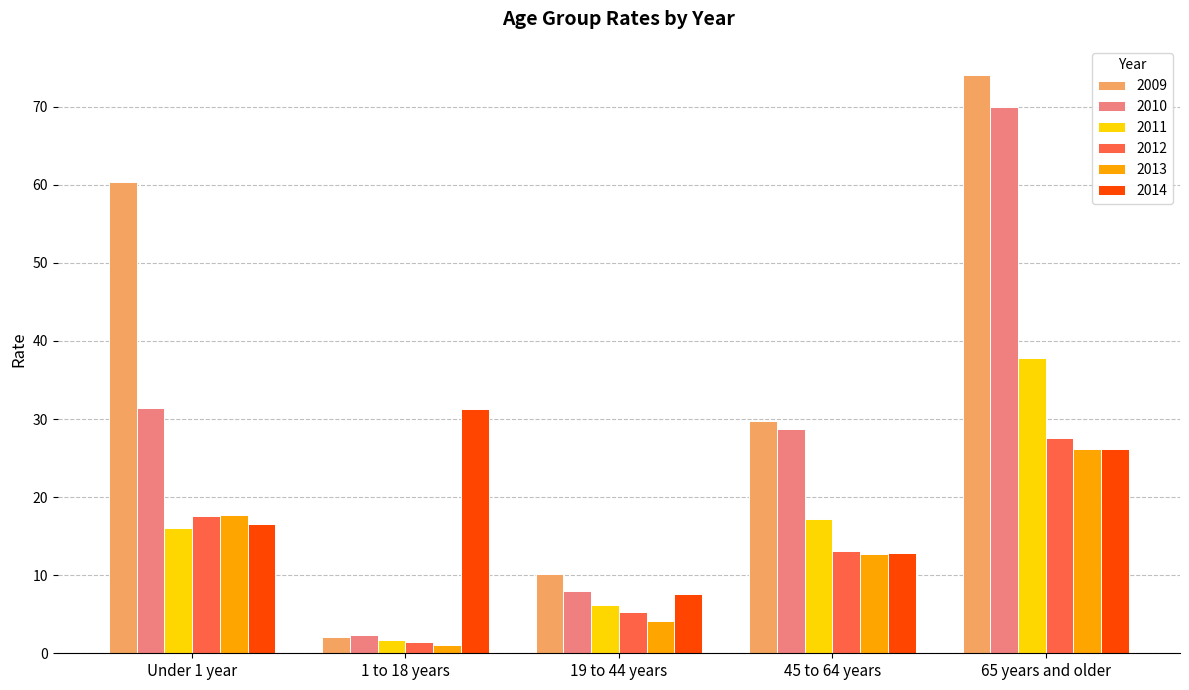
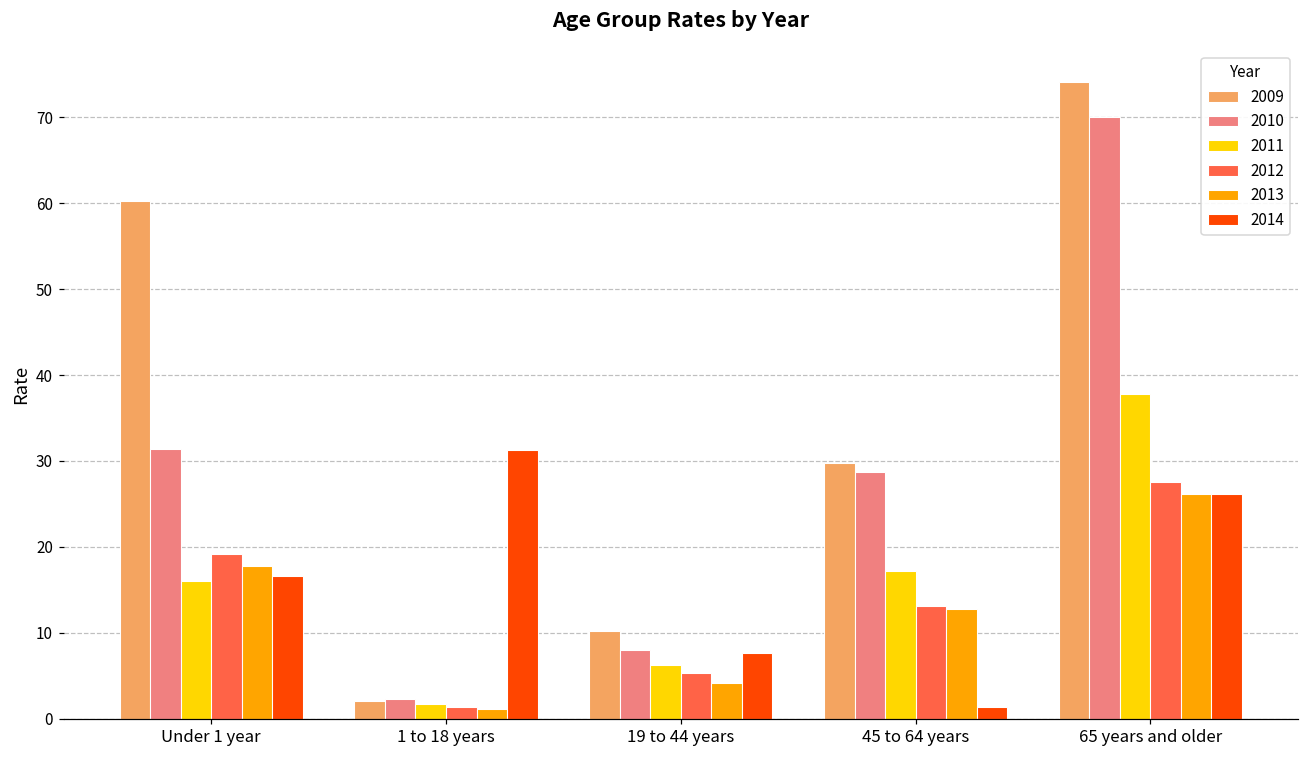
2012, Under 1 year: 18 -> 19
2014, 45 to 64 years: 13 -> 1
